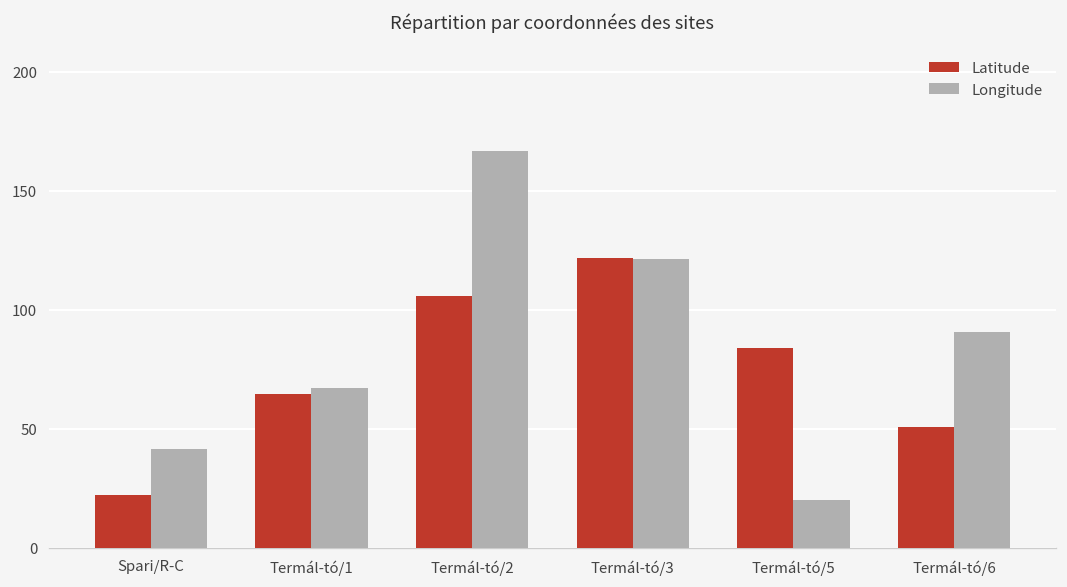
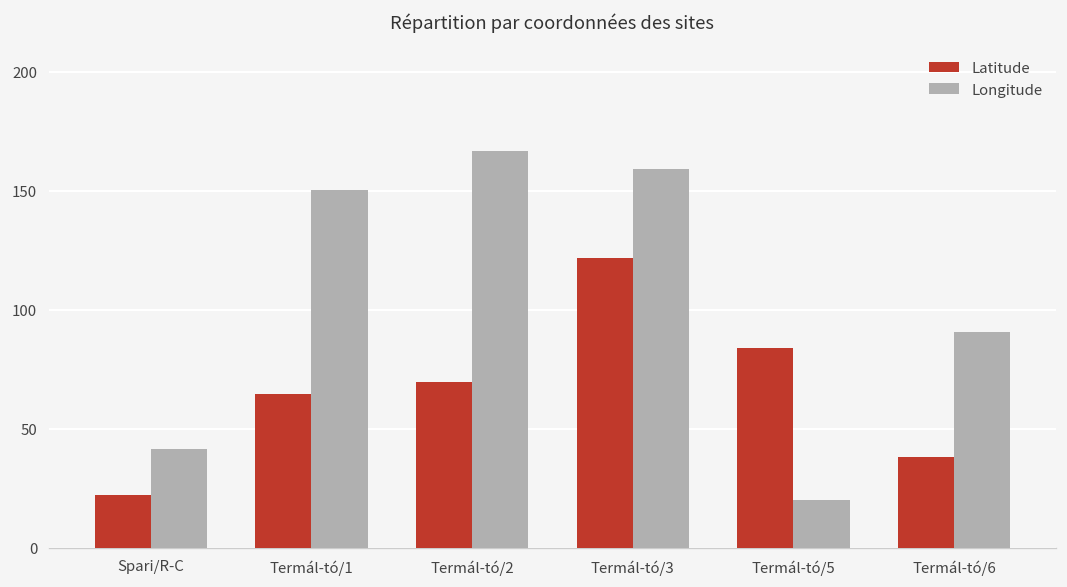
Longitude, Termál-tó/1: 67 -> 150
Latitude, Termál-tó/2: 106 -> 70
Longitude, Termál-tó/3: 121 -> 159
Latitude, Termál-tó/6: 51 -> 38
